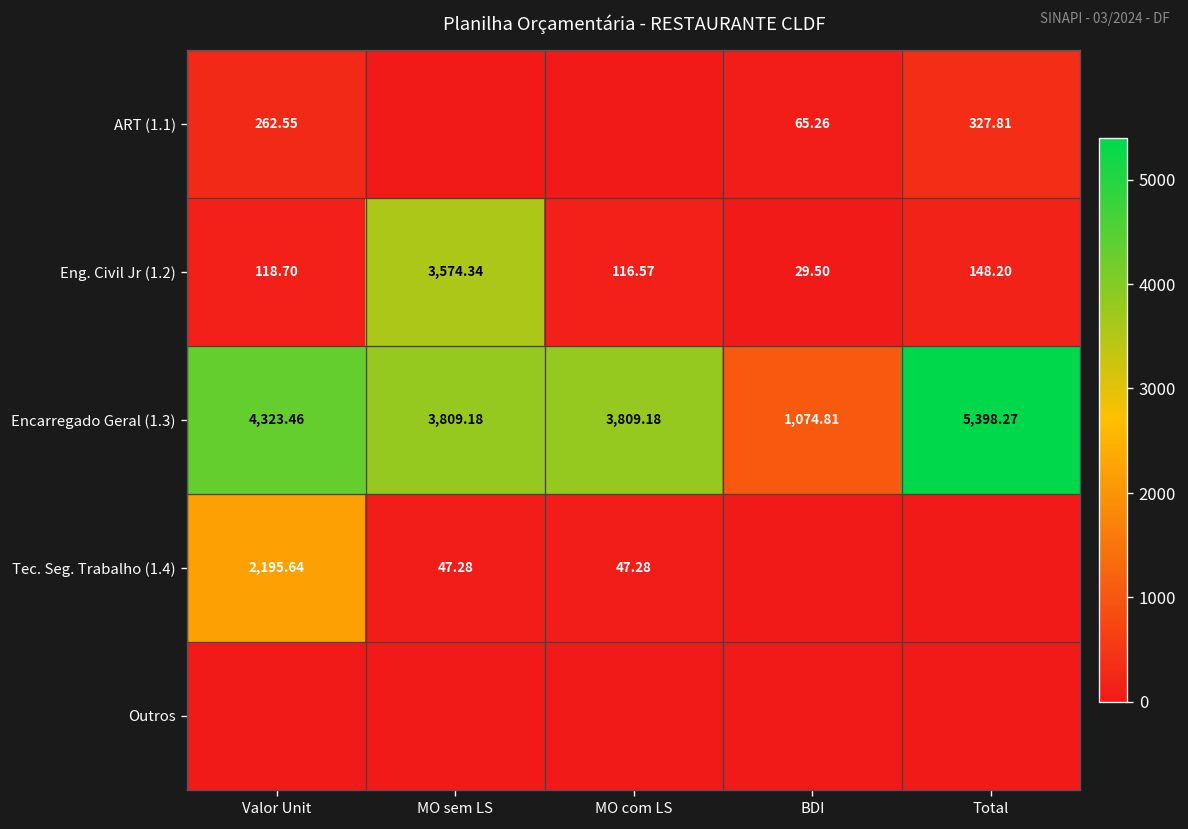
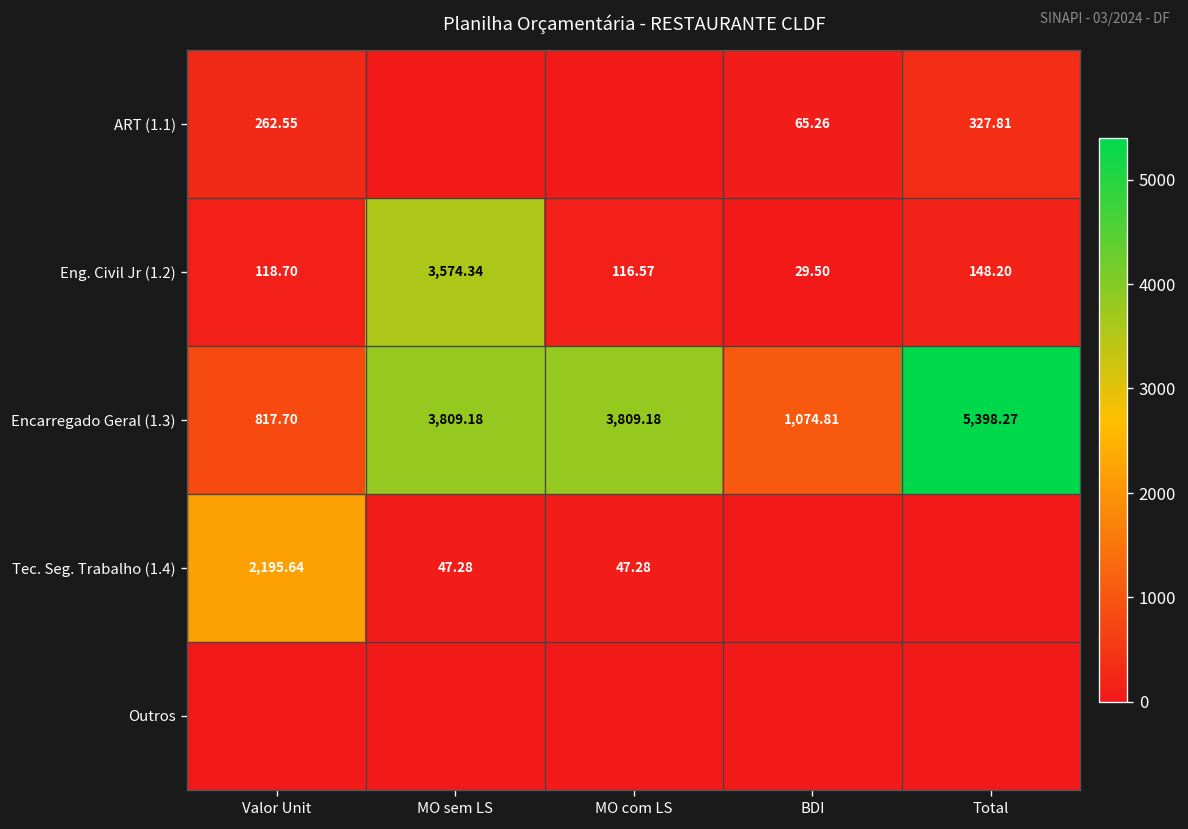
Encarregado Geral (1.3), Valor Unit: 4,323.46 -> 817.70
